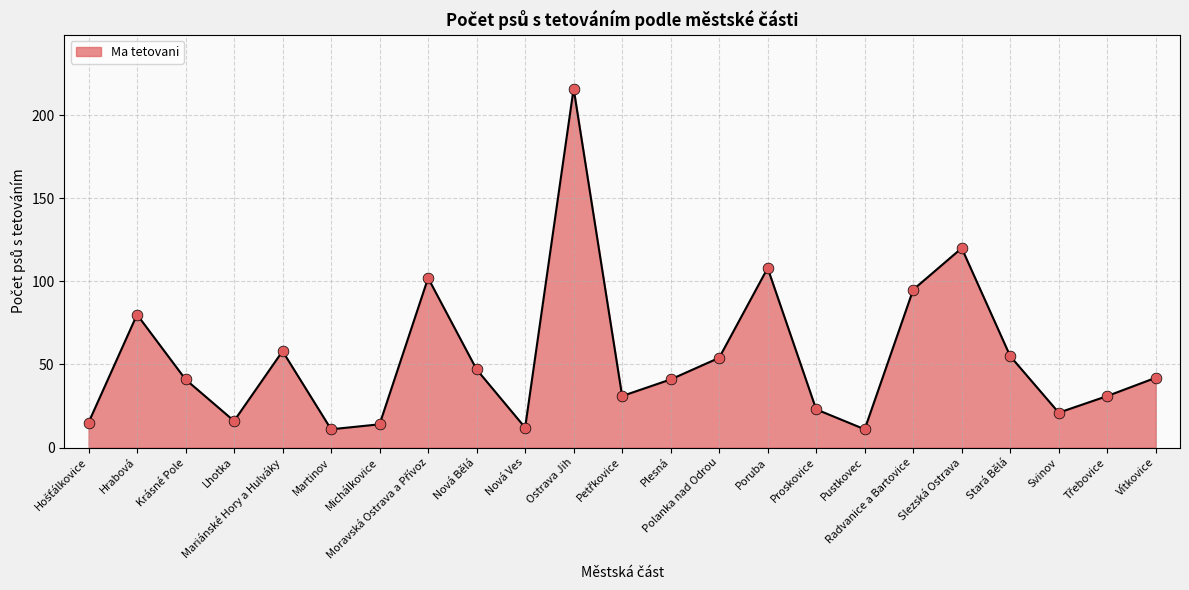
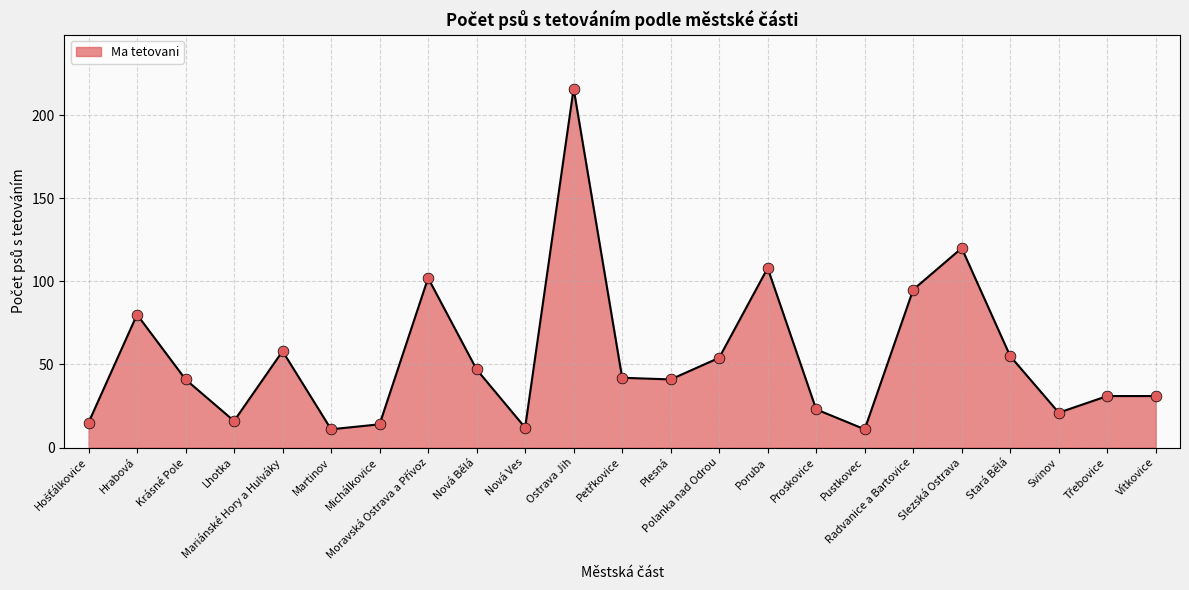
Petřkovice: 31 -> 42
Vítkovice: 42 -> 31
